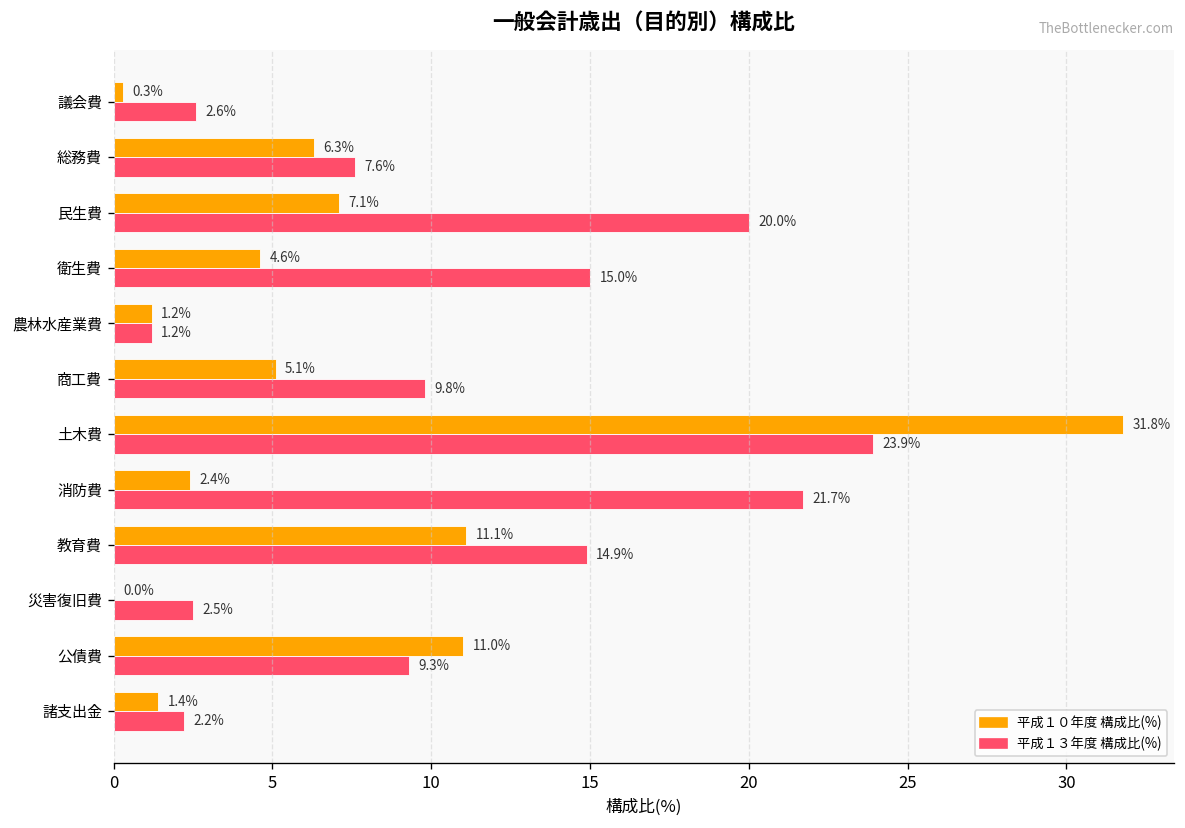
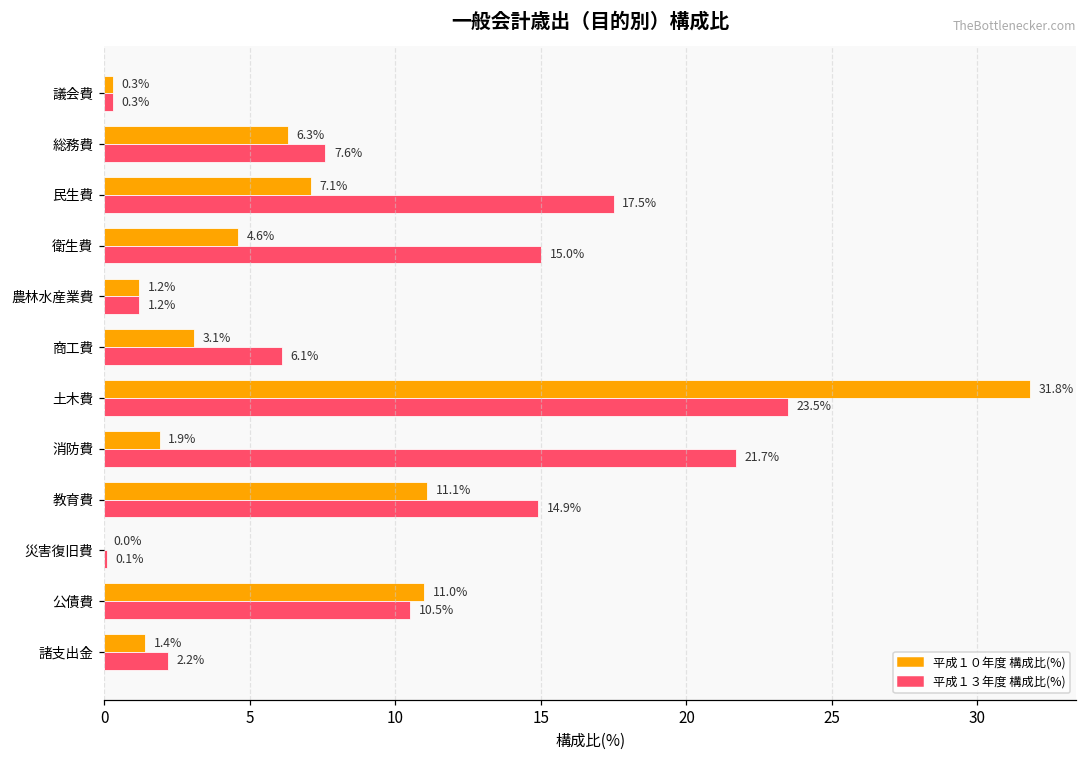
平成１３年度 構成比(%), 議会費: 2.6% -> 0.3%
平成１３年度 構成比(%), 民生費: 20.0% -> 17.5%
平成１０年度 構成比(%), 商工費: 5.1% -> 3.1%
平成１３年度 構成比(%), 商工費: 9.8% -> 6.1%
平成１３年度 構成比(%), 土木費: 23.9% -> 23.5%
平成１０年度 構成比(%), 消防費: 2.4% -> 1.9%
平成１３年度 構成比(%), 災害復旧費: 2.5% -> 0.1%
平成１３年度 構成比(%), 公債費: 9.3% -> 10.5%
